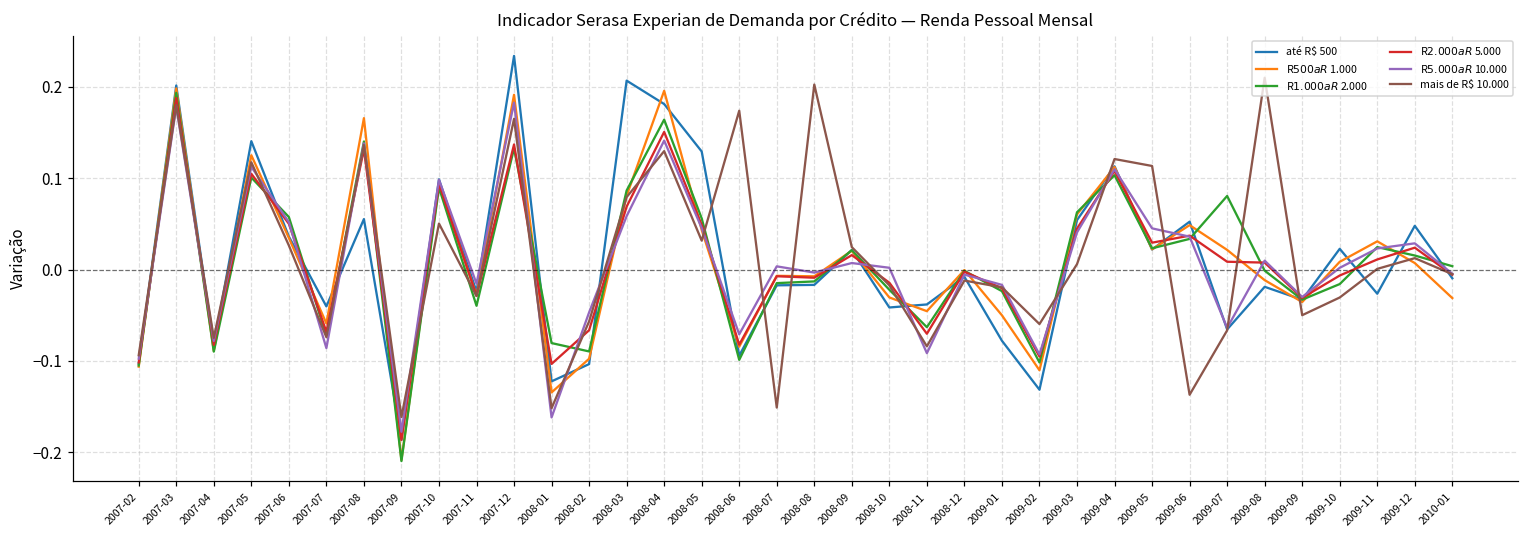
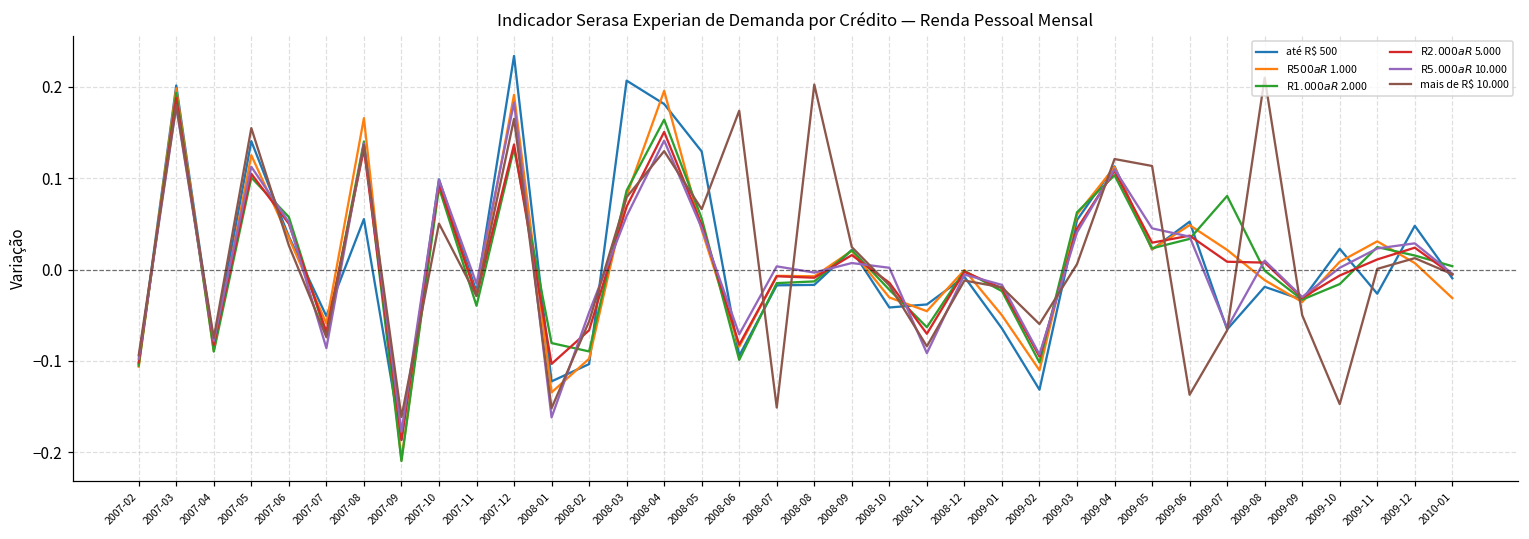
mais de R$ 10.000, 2007-05: 0.12 -> 0.15
até R$ 500, 2007-07: -0.04 -> -0.05
mais de R$ 10.000, 2008-05: 0.03 -> 0.07
até R$ 500, 2009-01: -0.08 -> -0.06
mais de R$ 10.000, 2009-10: -0.03 -> -0.15
